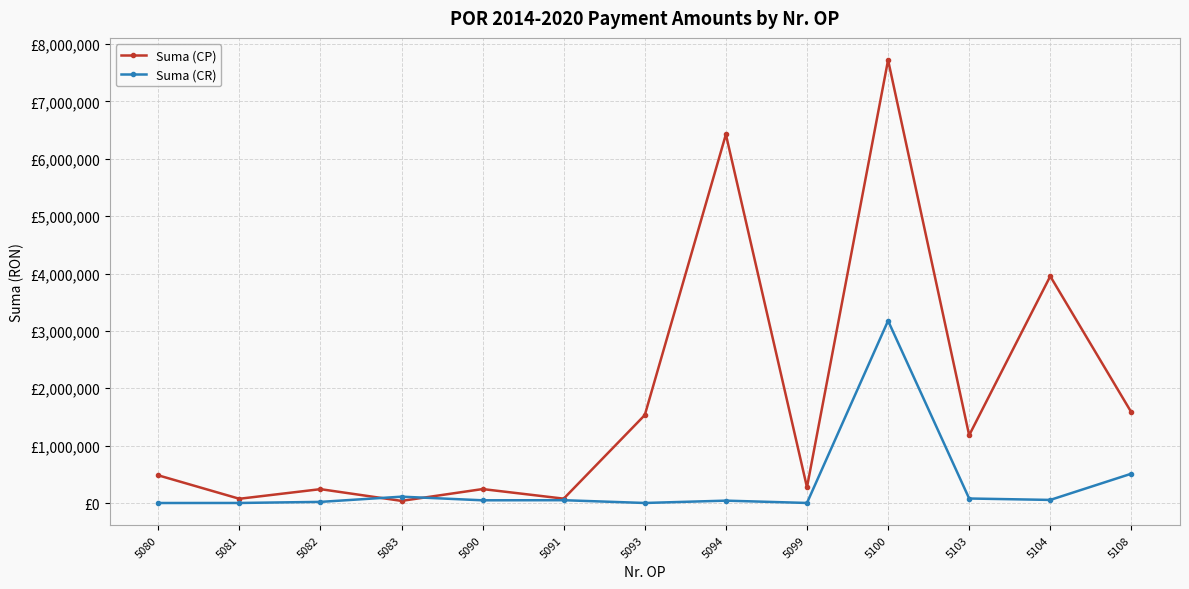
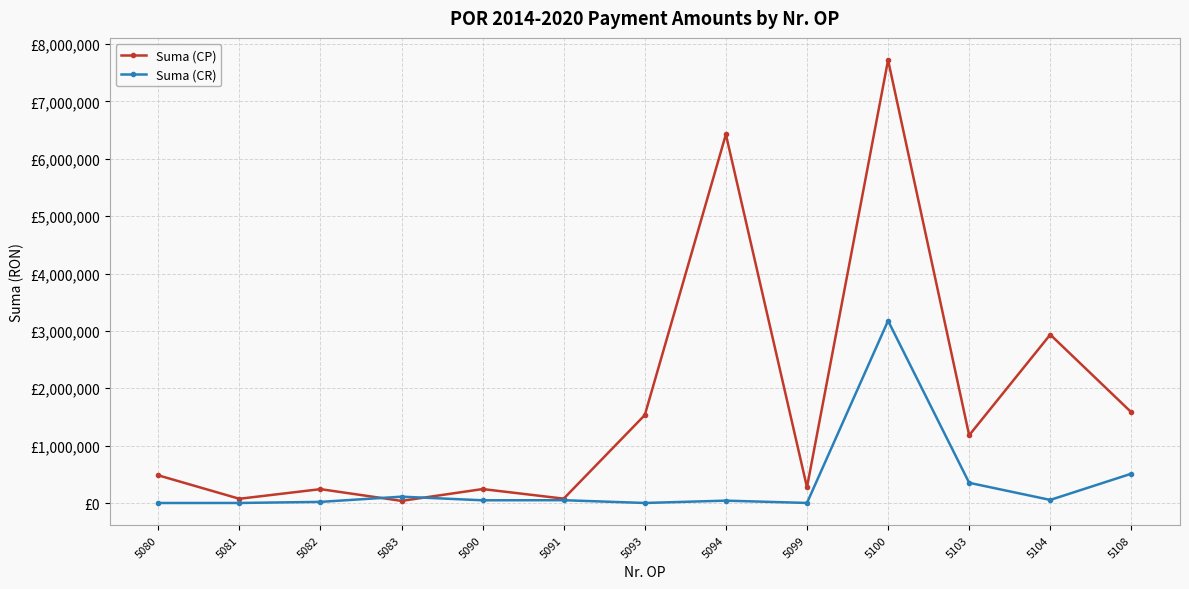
Suma (CR), 5103: £100,000 -> £400,000
Suma (CP), 5104: £4,000,000 -> £2,900,000
